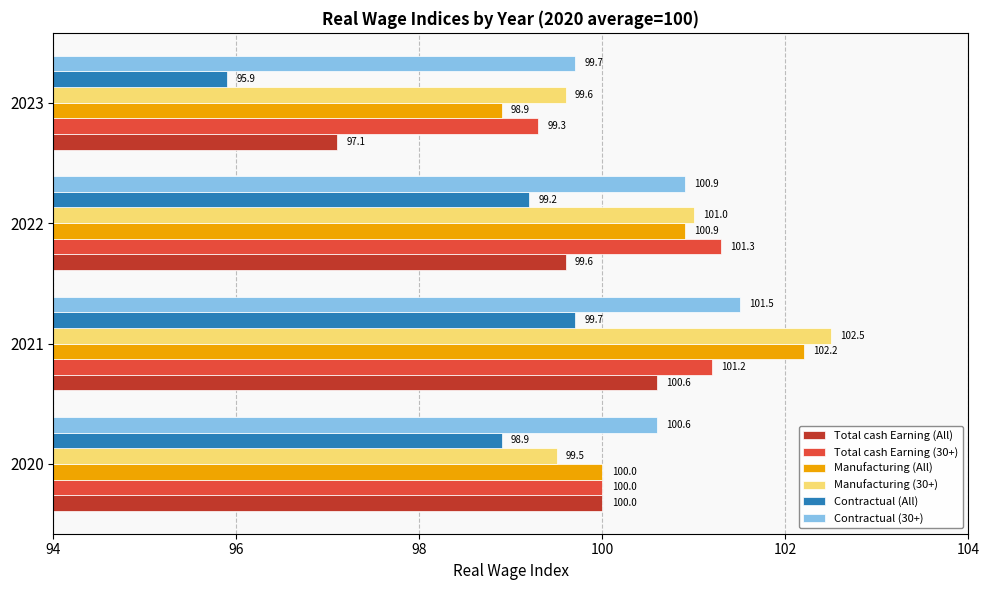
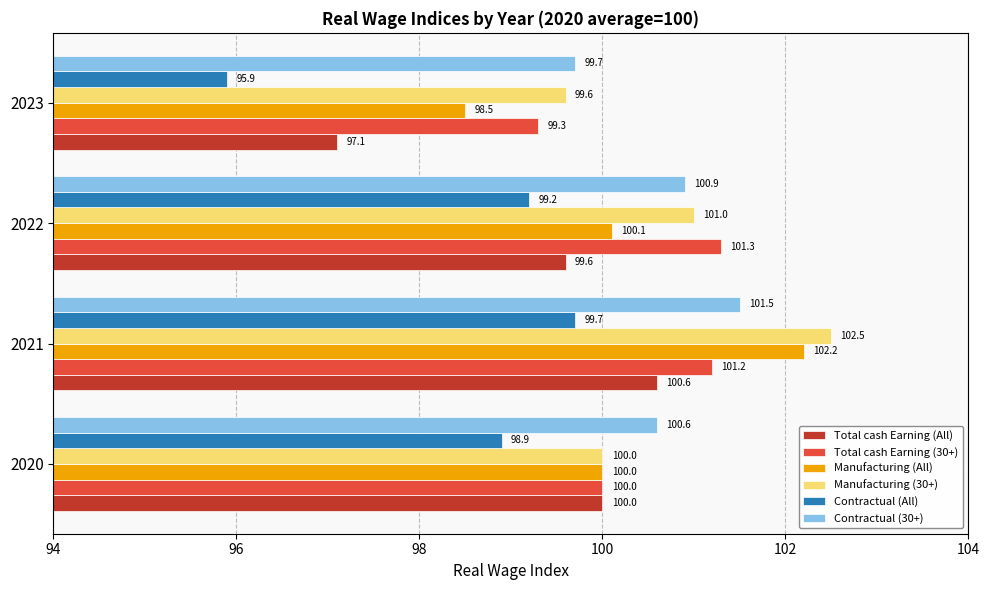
Manufacturing (All), 2023: 98.9 -> 98.5
Manufacturing (All), 2022: 100.9 -> 100.1
Manufacturing (30+), 2020: 99.5 -> 100.0
